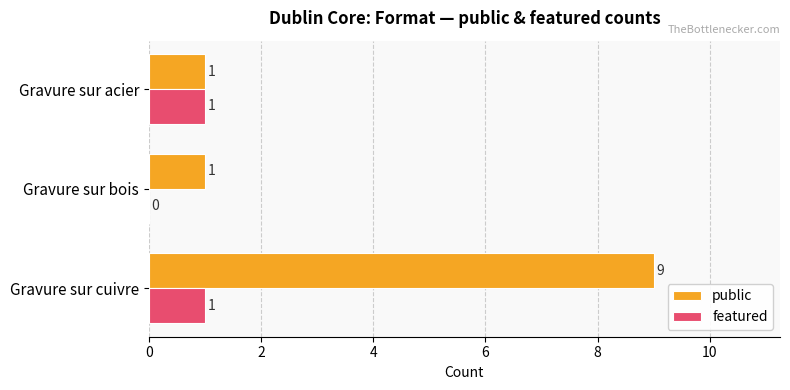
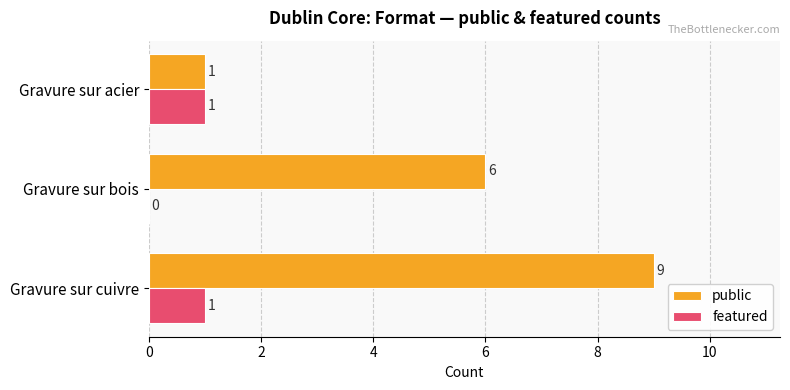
public, Gravure sur bois: 1 -> 6
